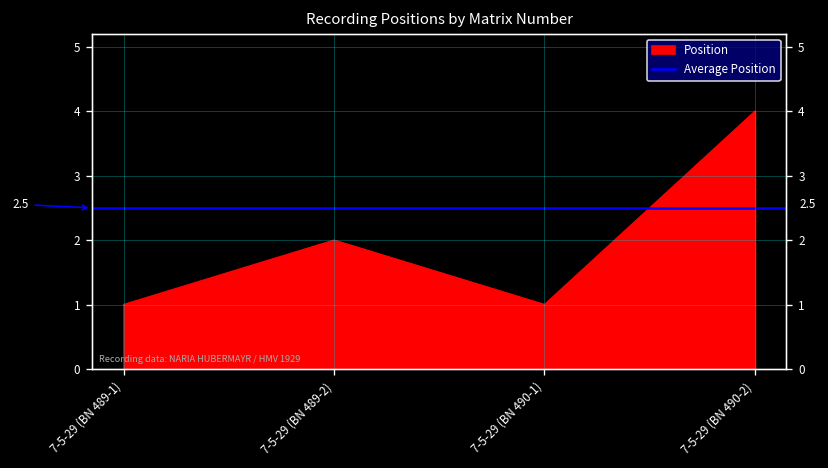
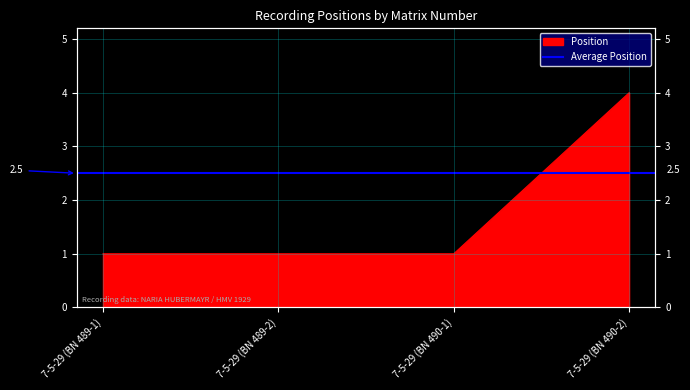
7-5-29 (BN 489-2): 2 -> 1
